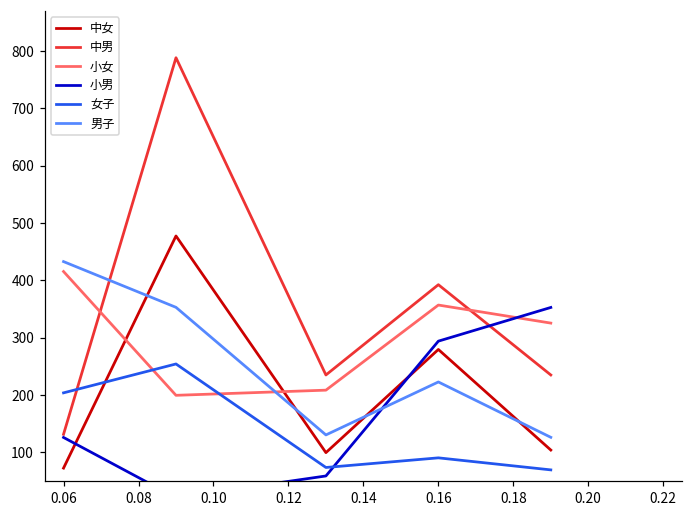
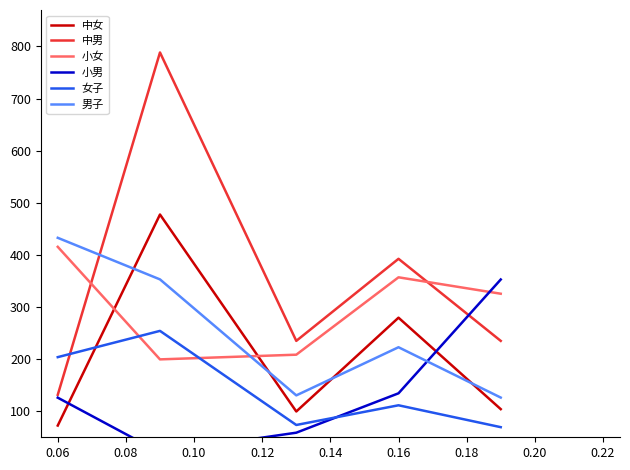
小男, 0.16: 290 -> 130
女子, 0.16: 90 -> 110
